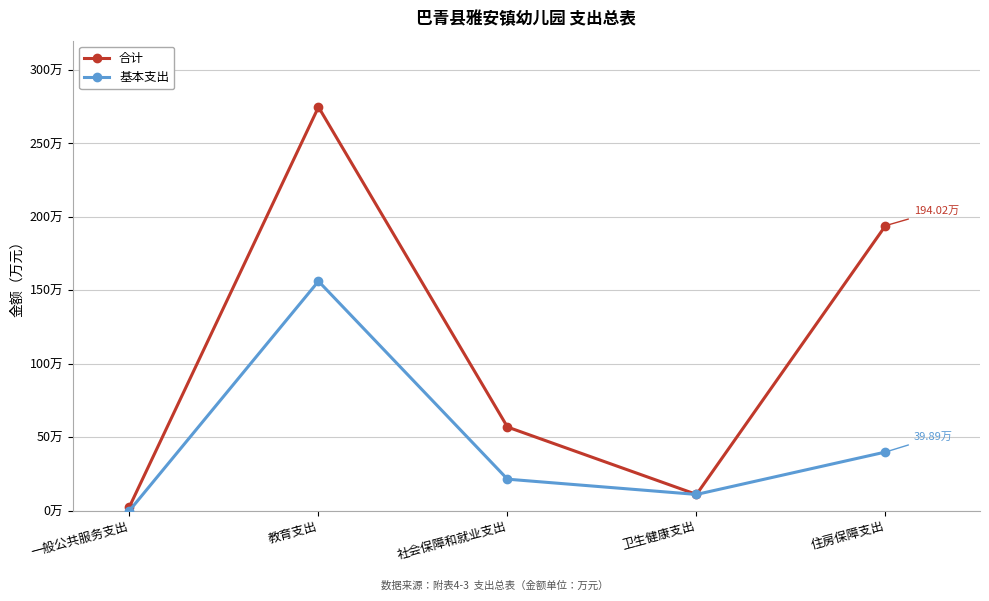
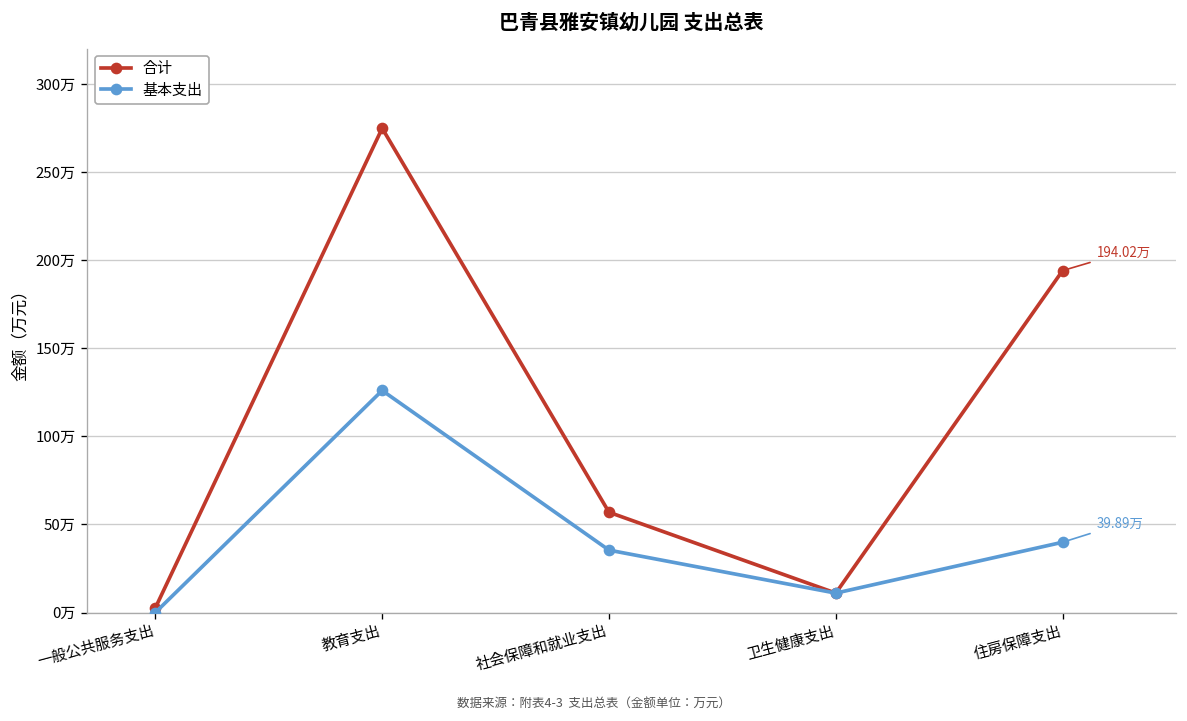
基本支出, 教育支出: 156万 -> 126万
基本支出, 社会保障和就业支出: 21万 -> 35万
